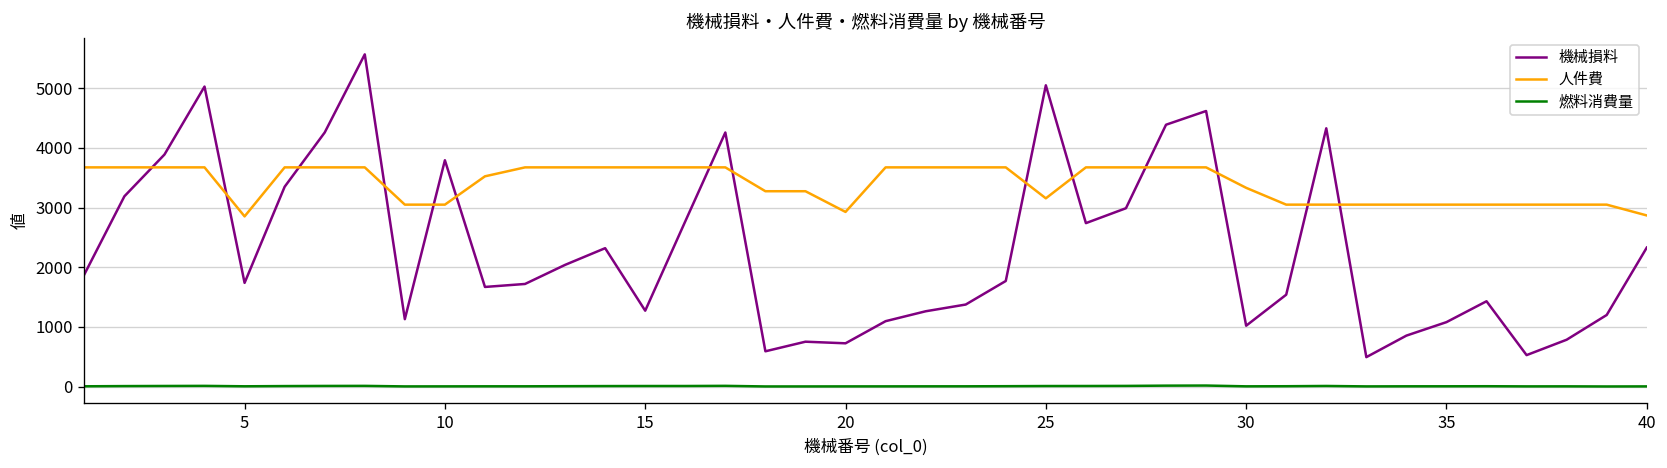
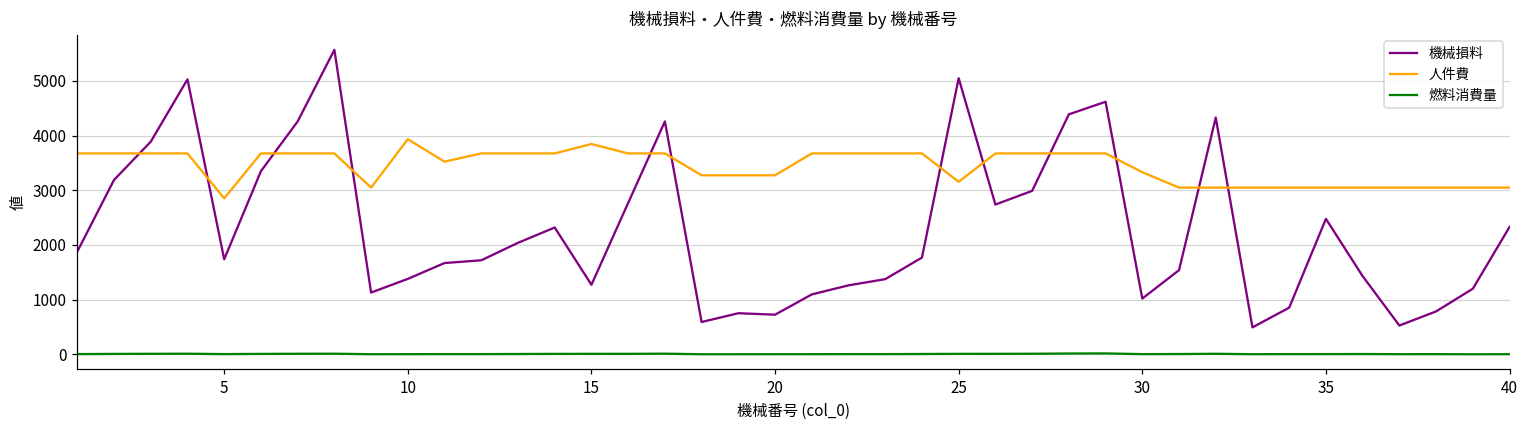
機械損料, 10: 3800 -> 1400
人件費, 10: 3100 -> 3900
人件費, 15: 3700 -> 3800
人件費, 20: 2900 -> 3300
機械損料, 35: 1100 -> 2500
人件費, 40: 2900 -> 3100
